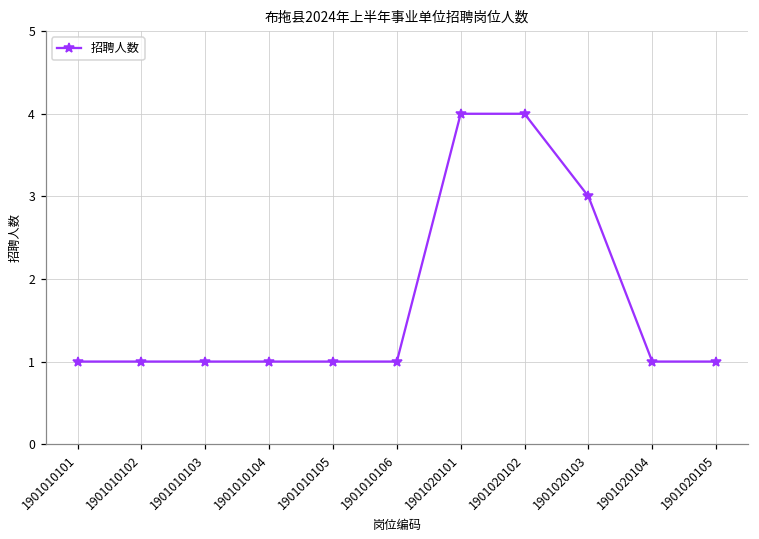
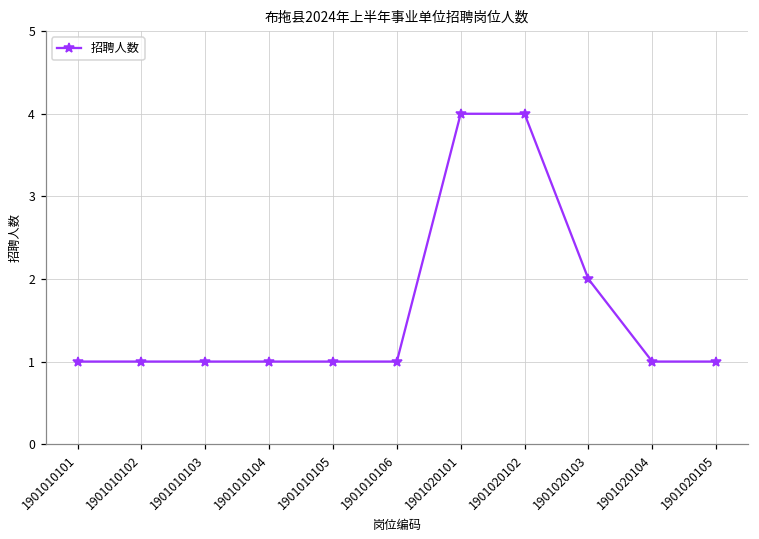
1901020103: 3 -> 2
